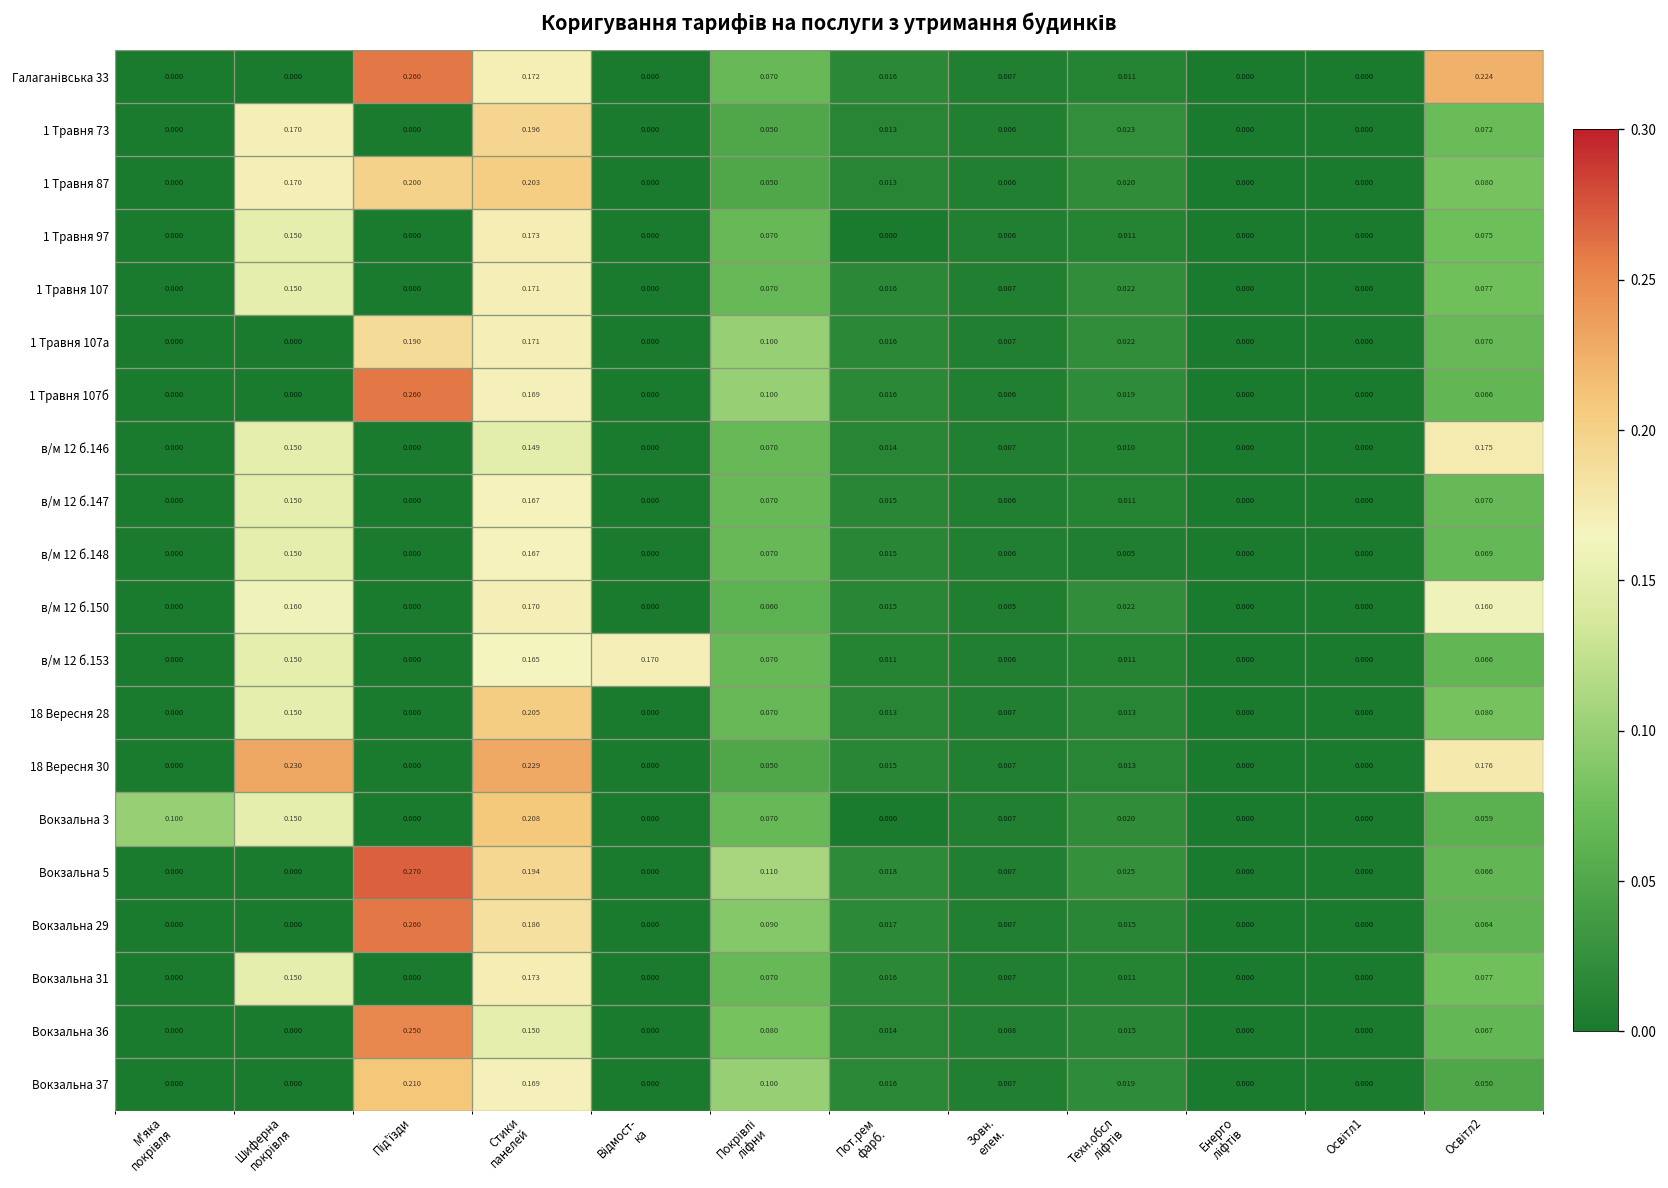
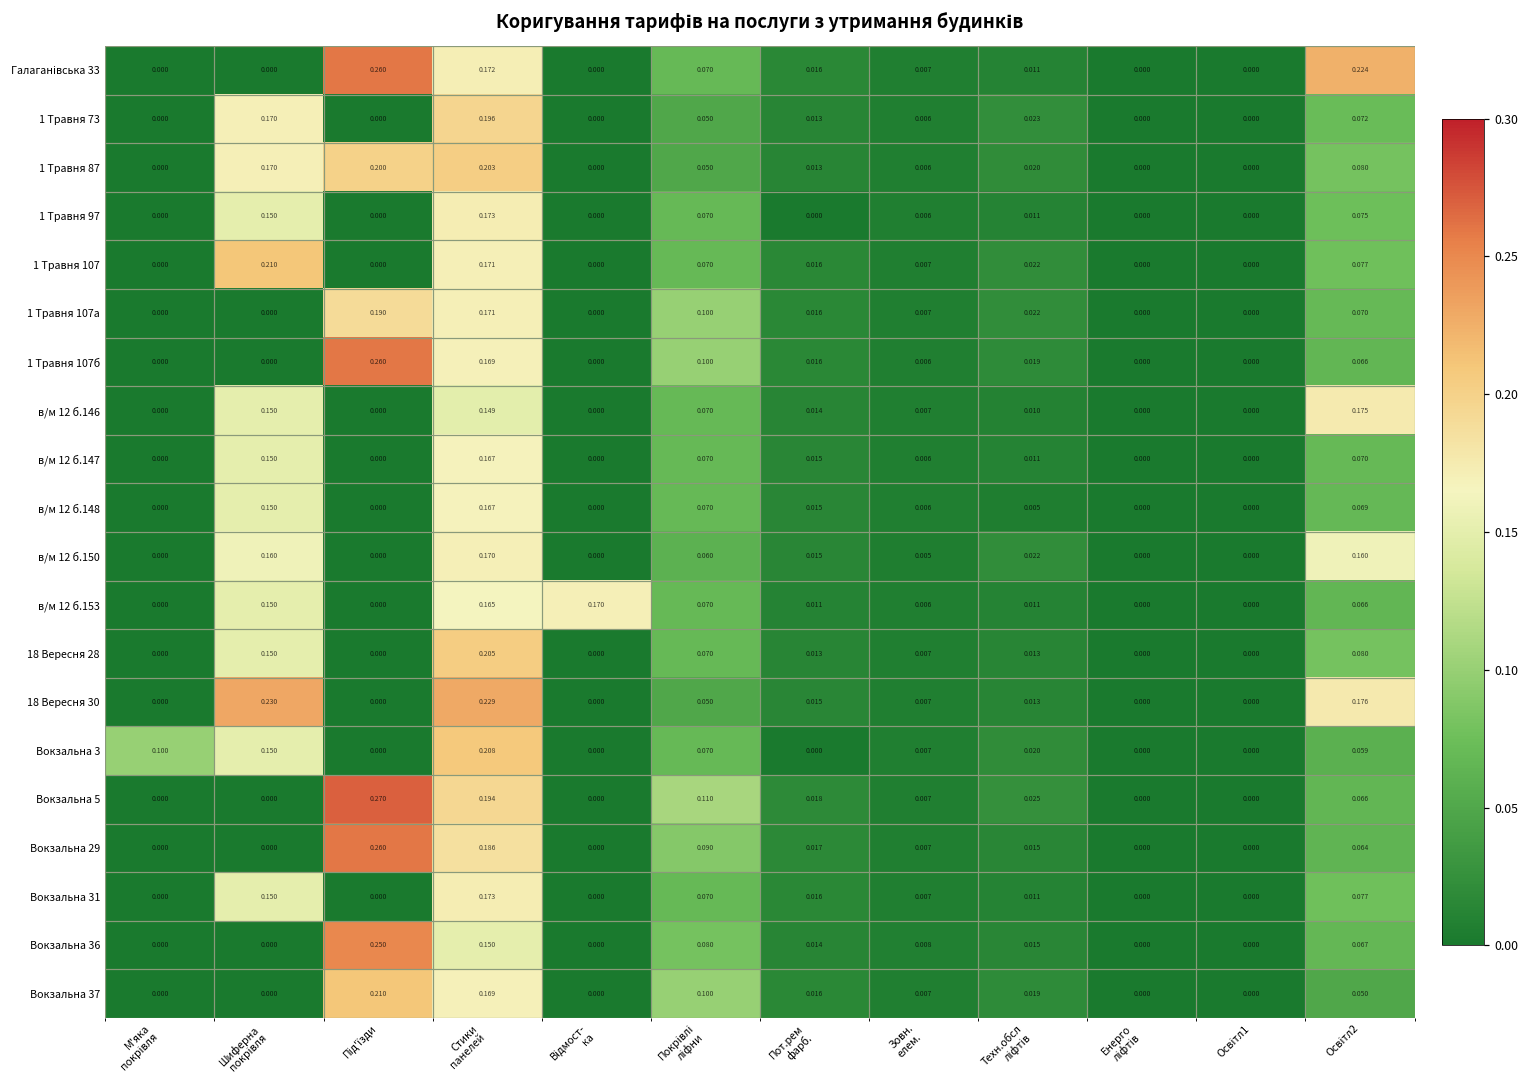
1 Травня 107, Шиферна покрівля: 0.150 -> 0.210
